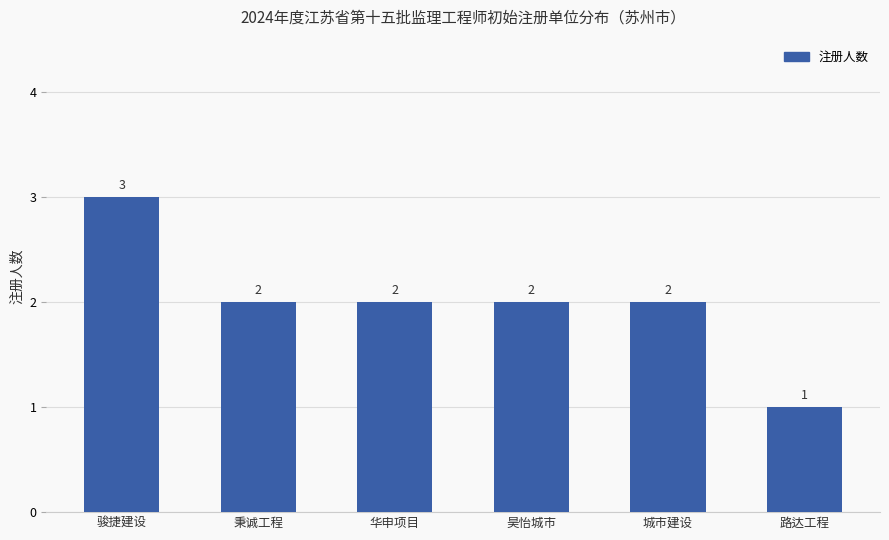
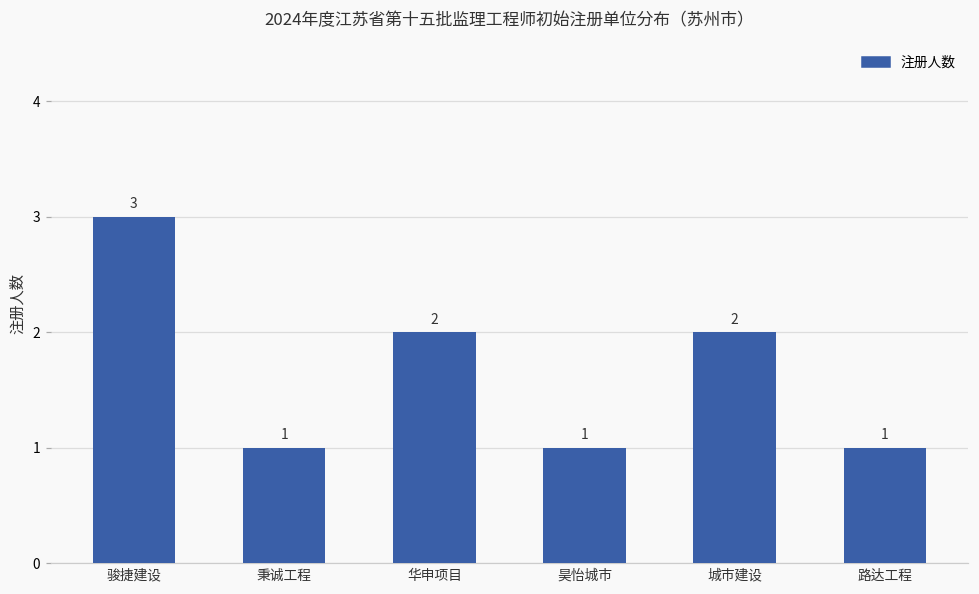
秉诚工程: 2 -> 1
昊怡城市: 2 -> 1
